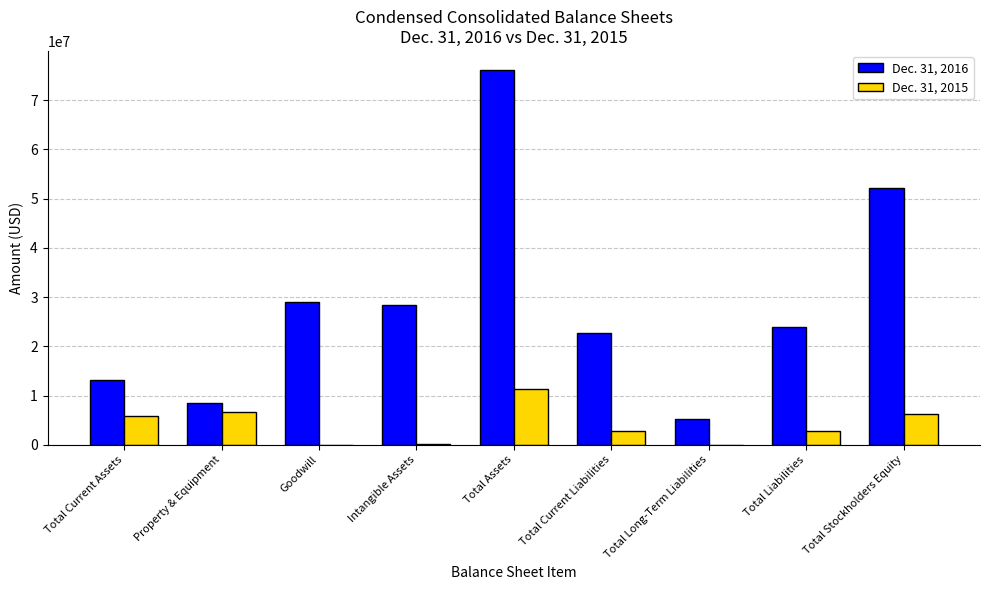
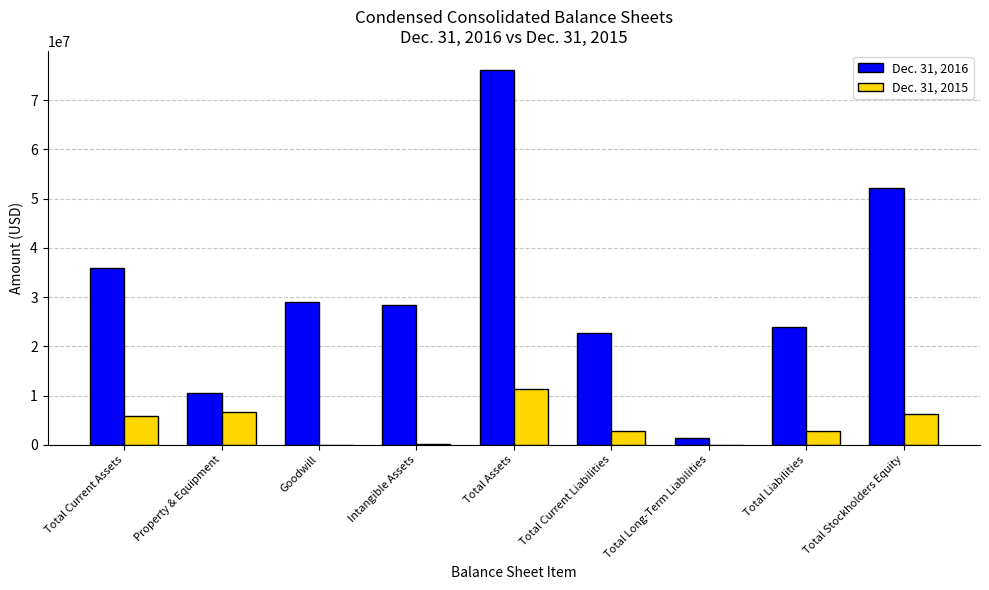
Dec. 31, 2016, Total Current Assets: 13000000 -> 36000000
Dec. 31, 2016, Property & Equipment: 9000000 -> 10000000
Dec. 31, 2016, Total Long-Term Liabilities: 5000000 -> 1000000
